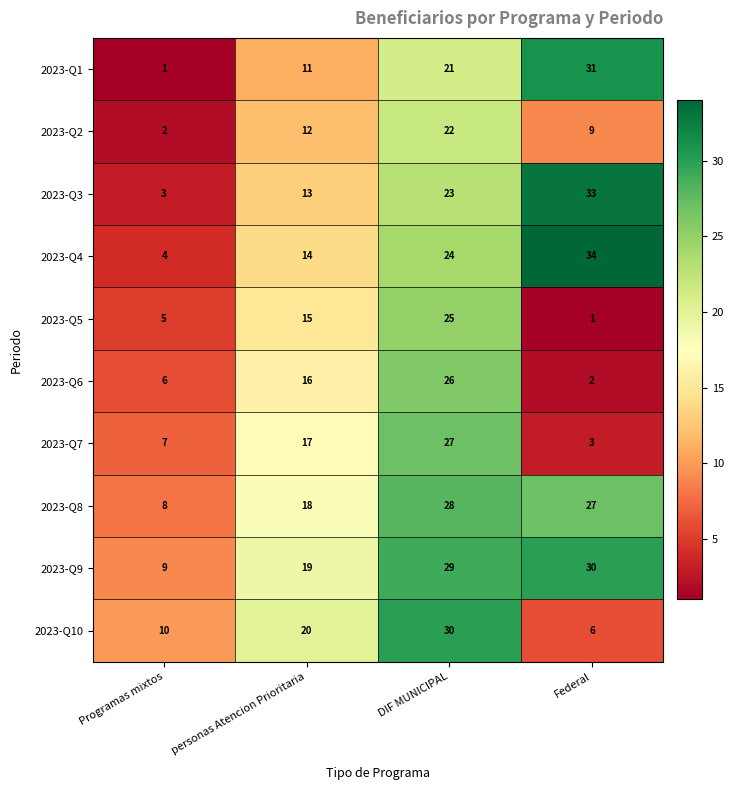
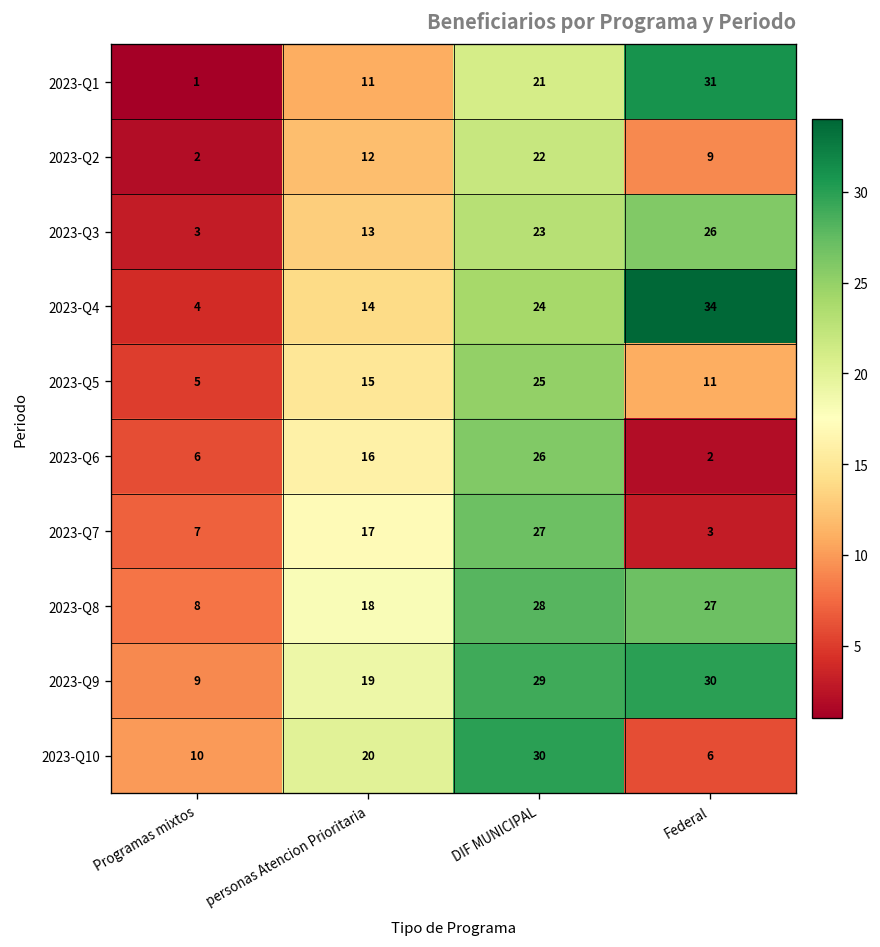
2023-Q3, Federal: 33 -> 26
2023-Q5, Federal: 1 -> 11
